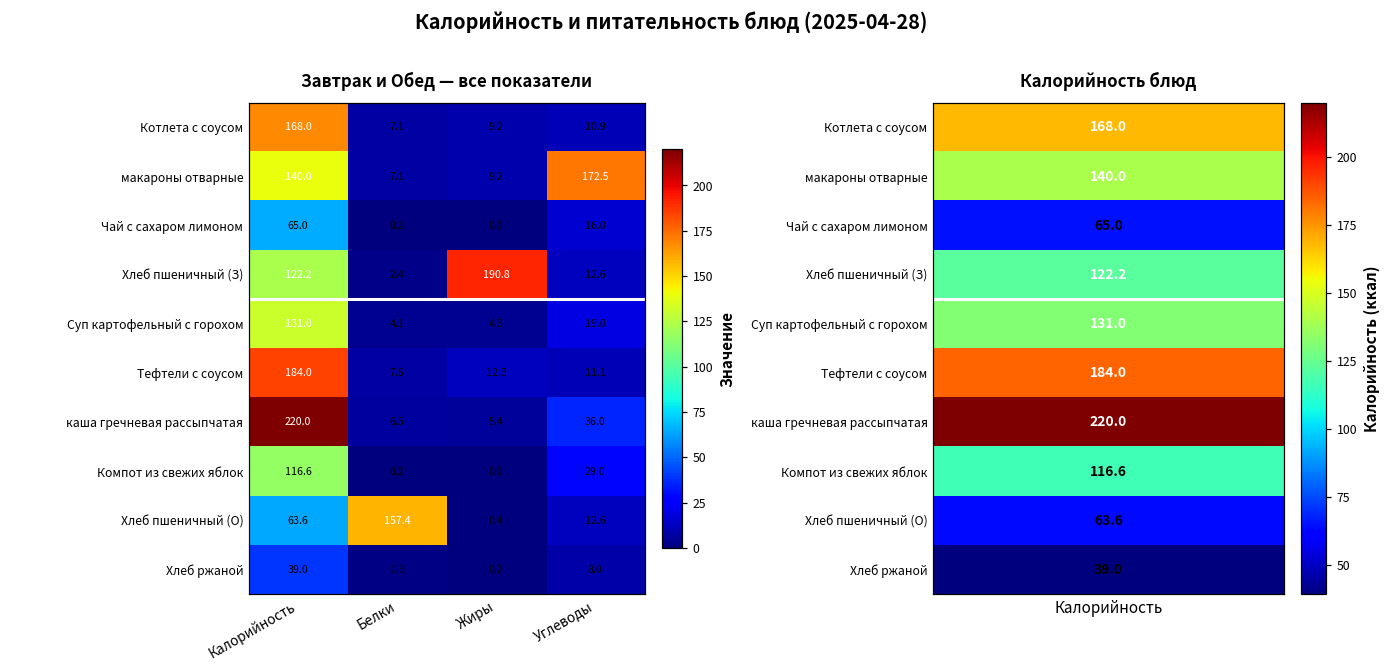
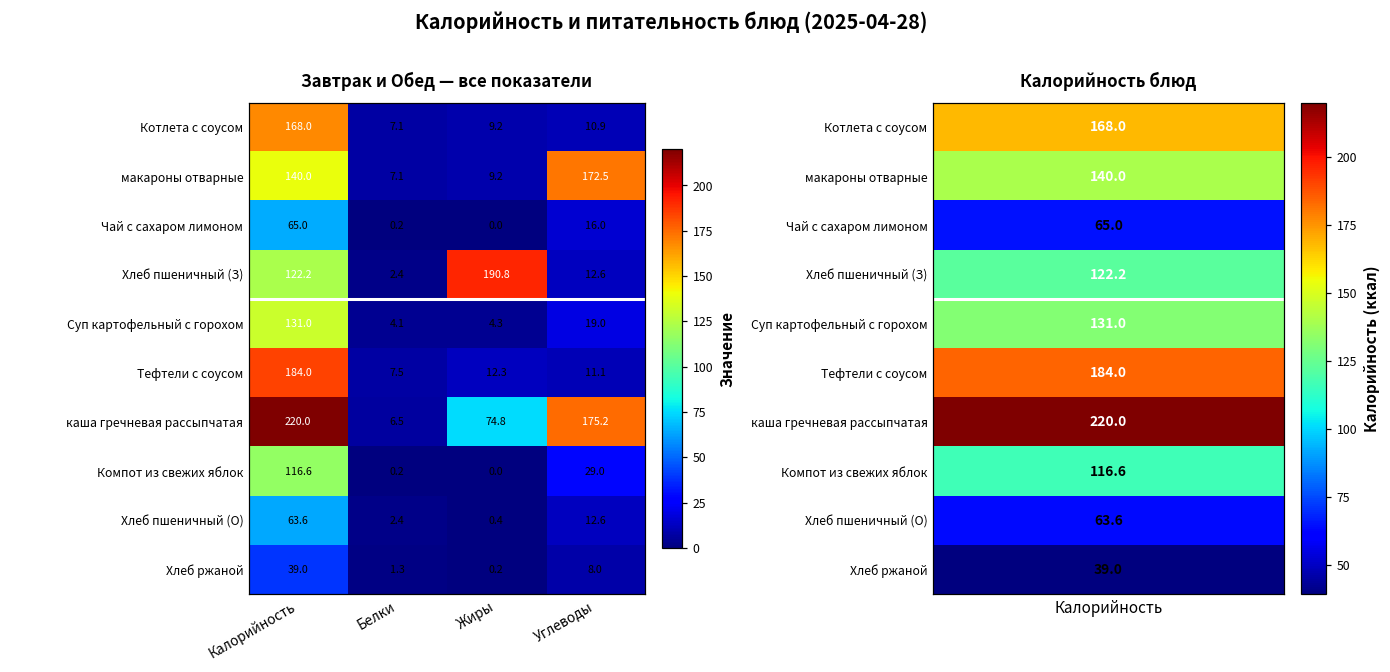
Завтрак и Обед — все показатели, каша гречневая рассыпчатая, Жиры: 5.4 -> 74.8
Завтрак и Обед — все показатели, каша гречневая рассыпчатая, Углеводы: 36.0 -> 175.2
Завтрак и Обед — все показатели, Хлеб пшеничный (О), Белки: 157.4 -> 2.4
